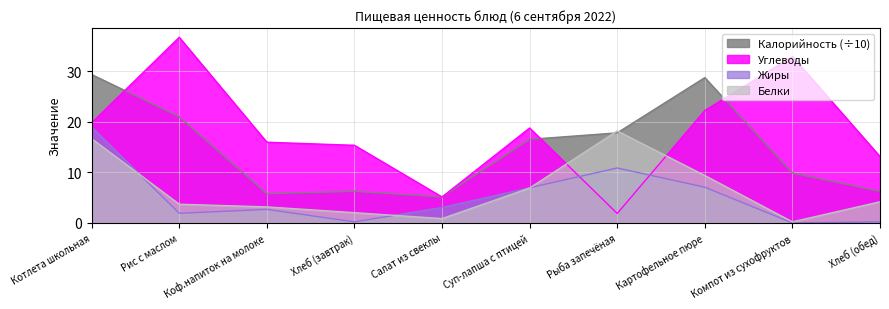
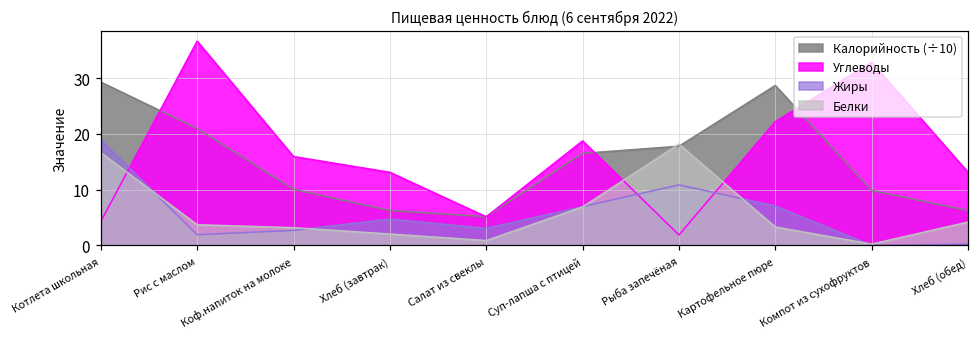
Углеводы, Котлета школьная: 20 -> 4
Калорийность (÷10), Коф.напиток на молоке: 6 -> 10
Углеводы, Хлеб (завтрак): 15 -> 13
Жиры, Хлеб (завтрак): 0 -> 5
Белки, Картофельное пюре: 9 -> 3
